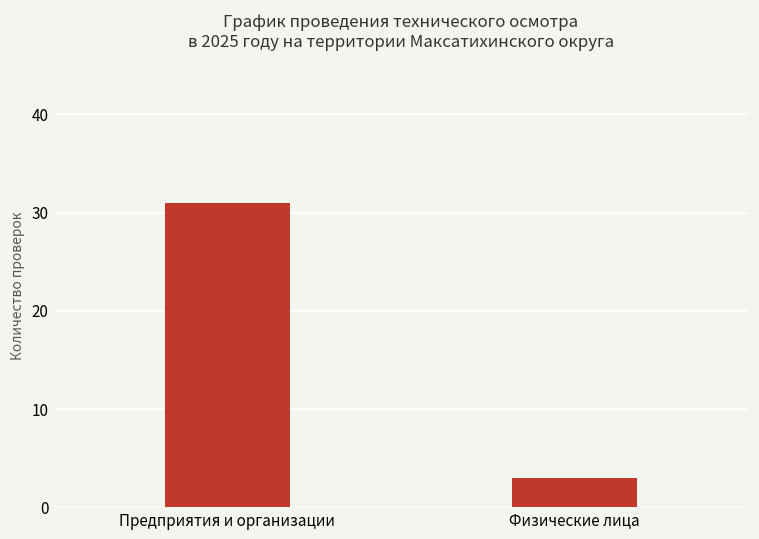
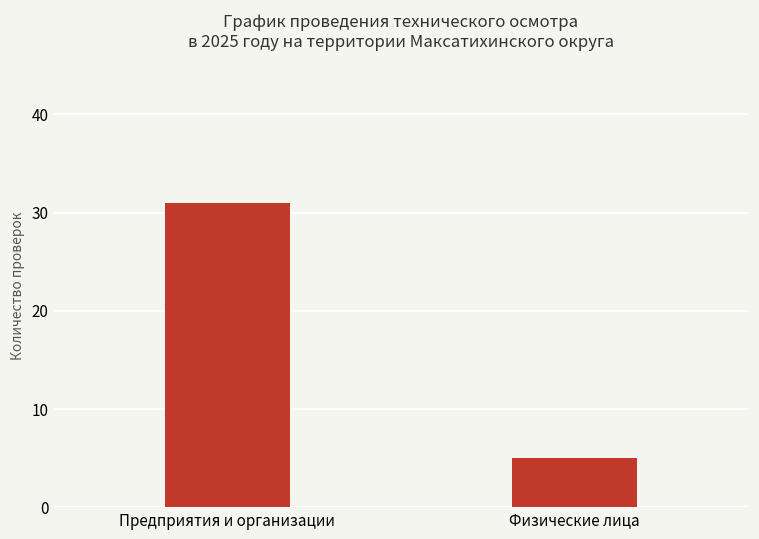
Физические лица: 3 -> 5
